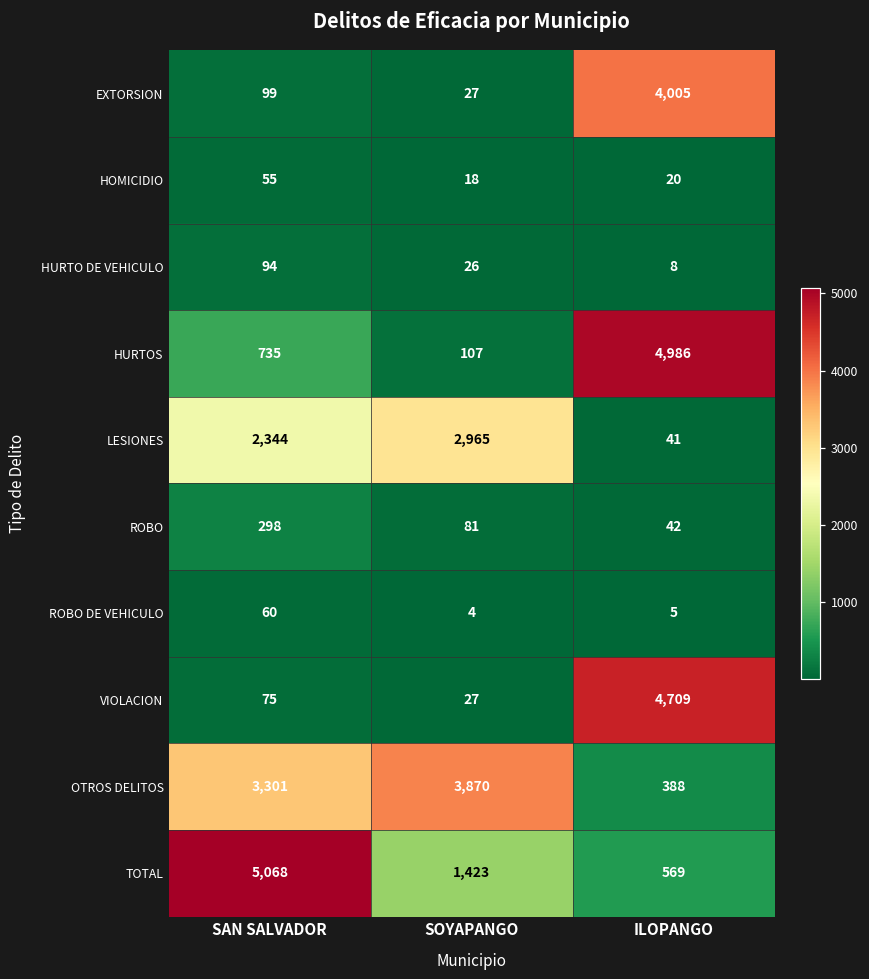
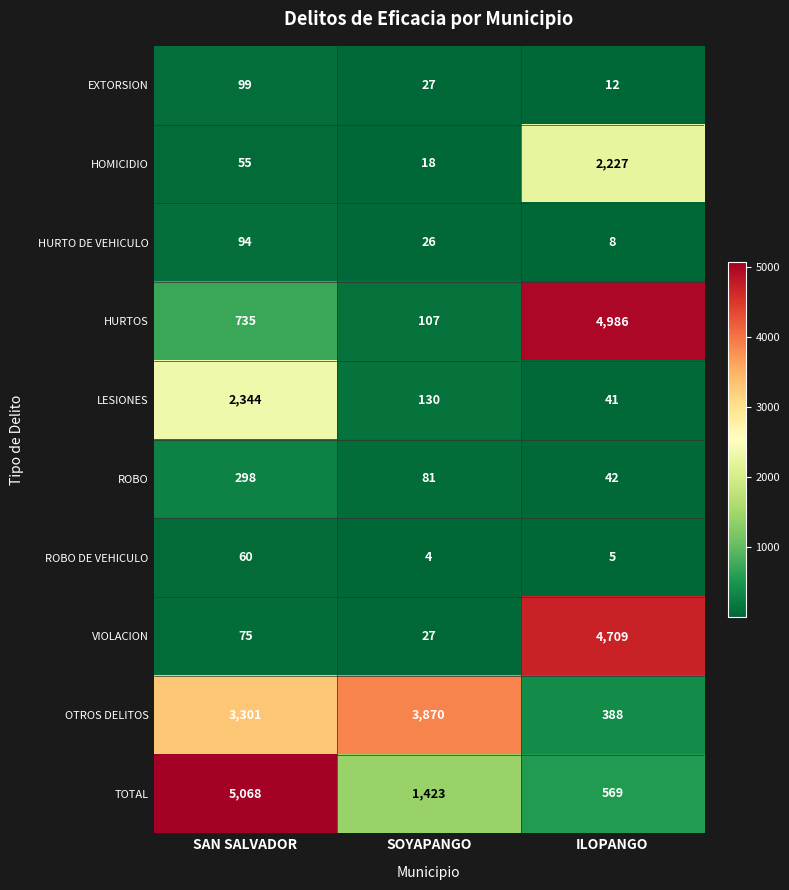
EXTORSION, ILOPANGO: 4,005 -> 12
HOMICIDIO, ILOPANGO: 20 -> 2,227
LESIONES, SOYAPANGO: 2,965 -> 130
